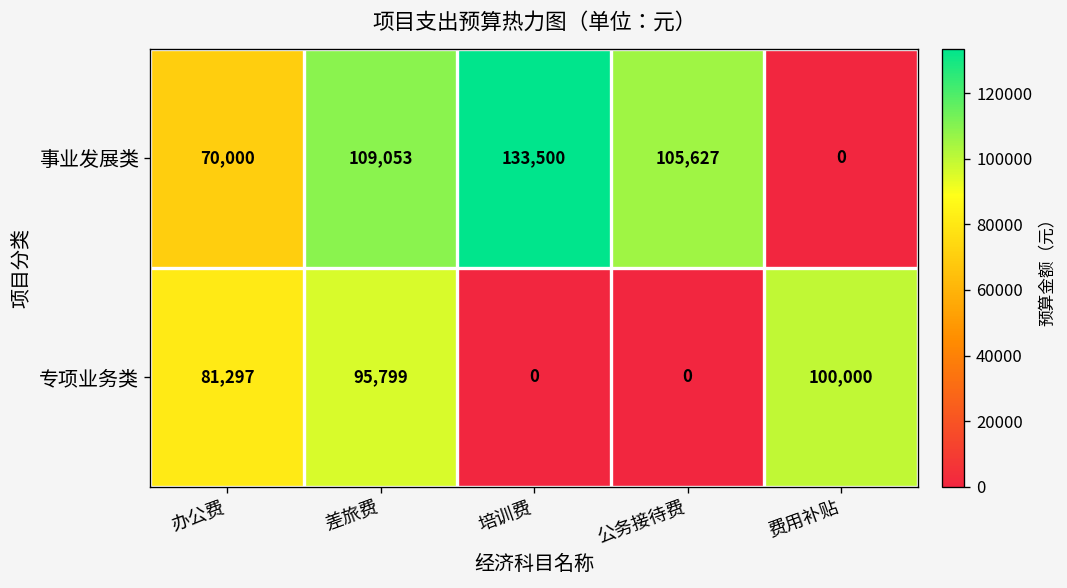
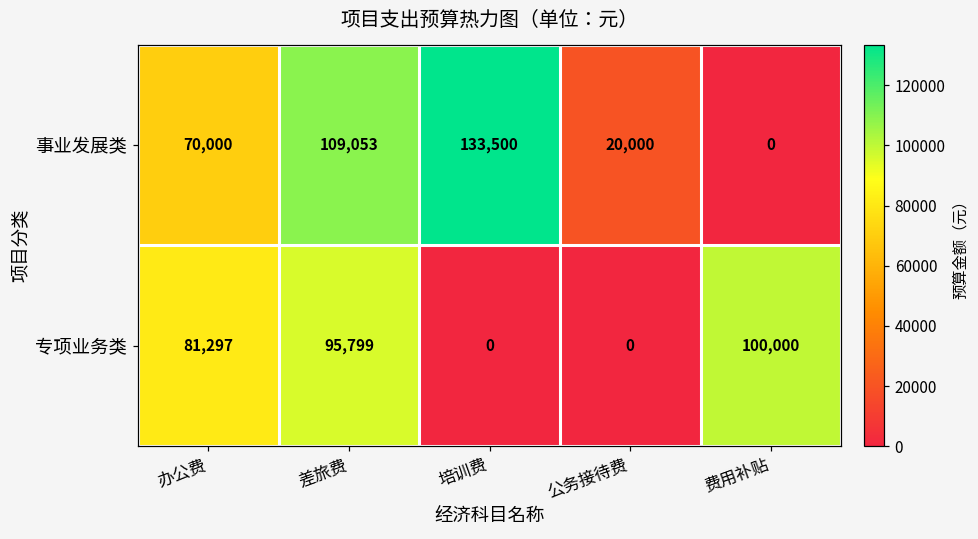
事业发展类, 公务接待费: 105,627 -> 20,000
